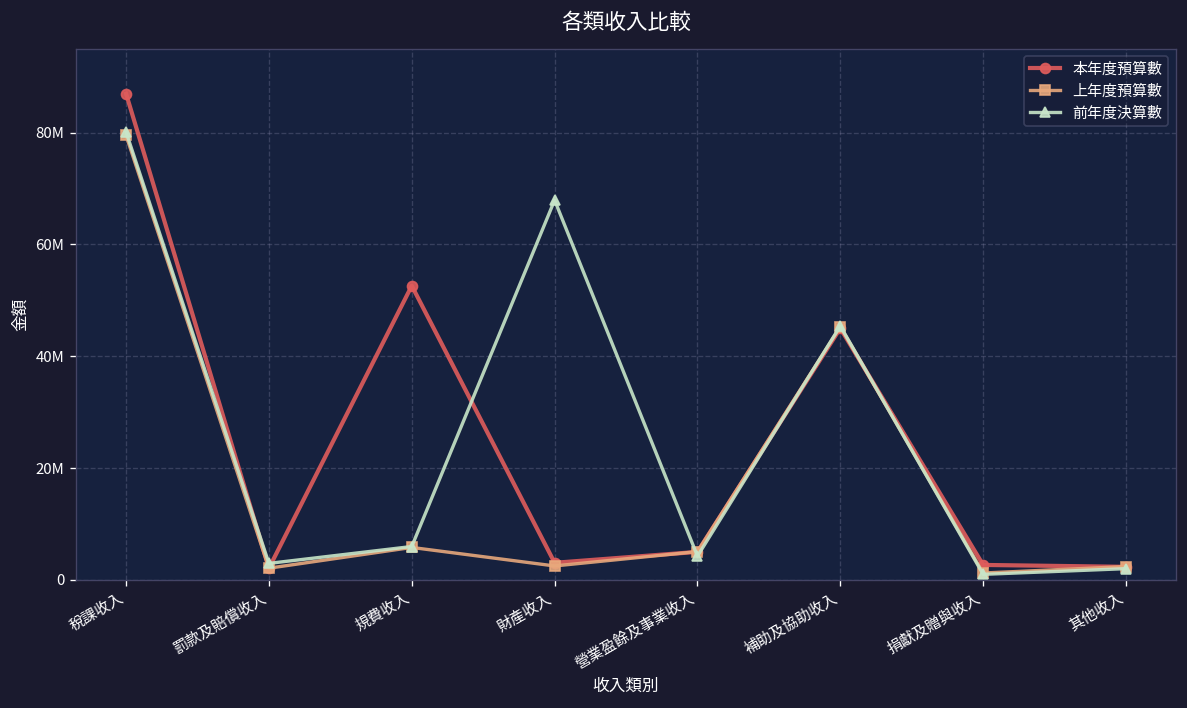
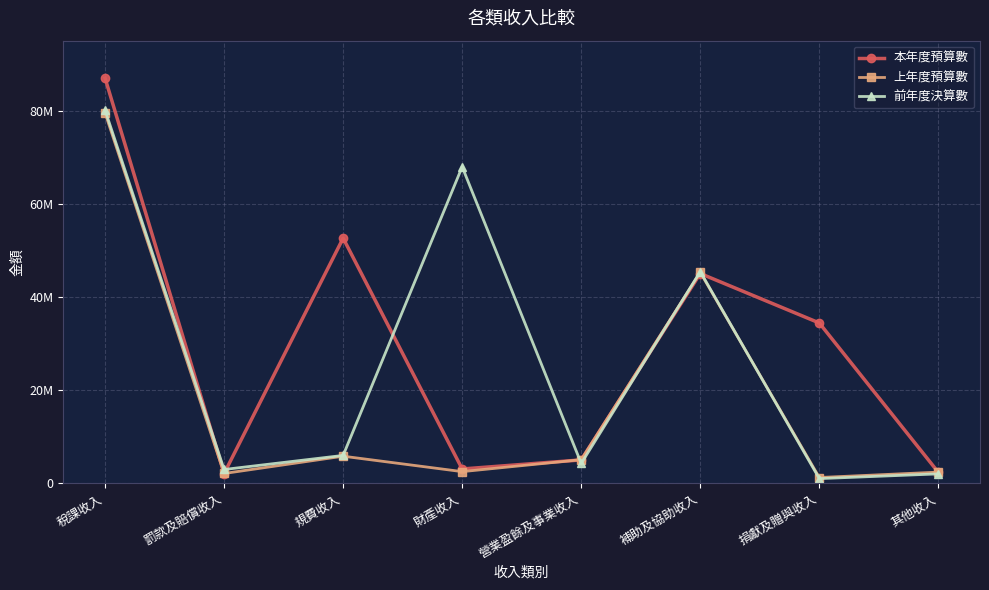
本年度預算數, 捐獻及贈與收入: 3000000 -> 34000000
